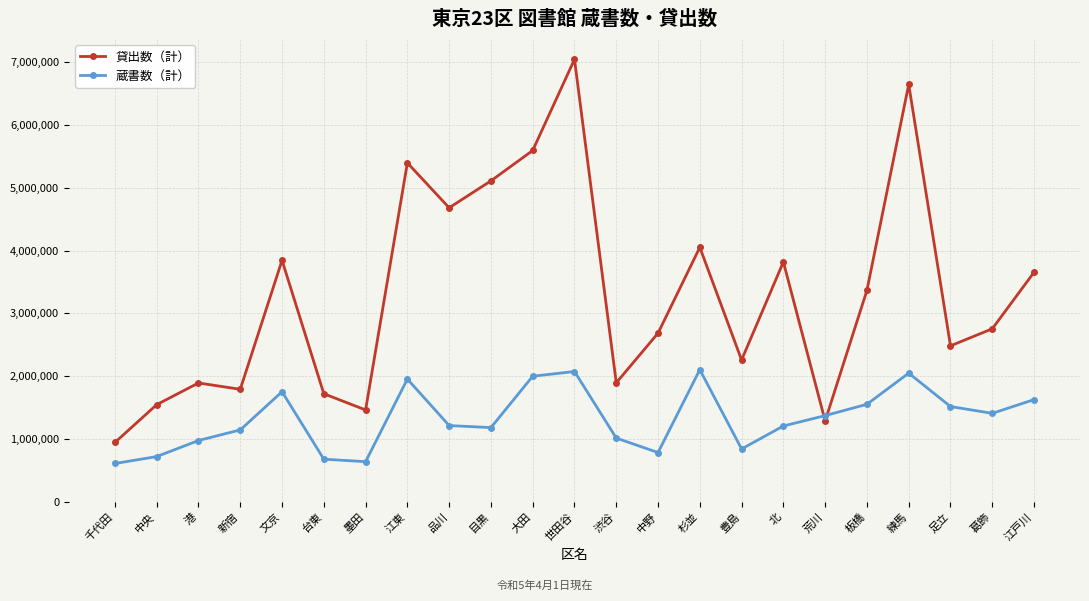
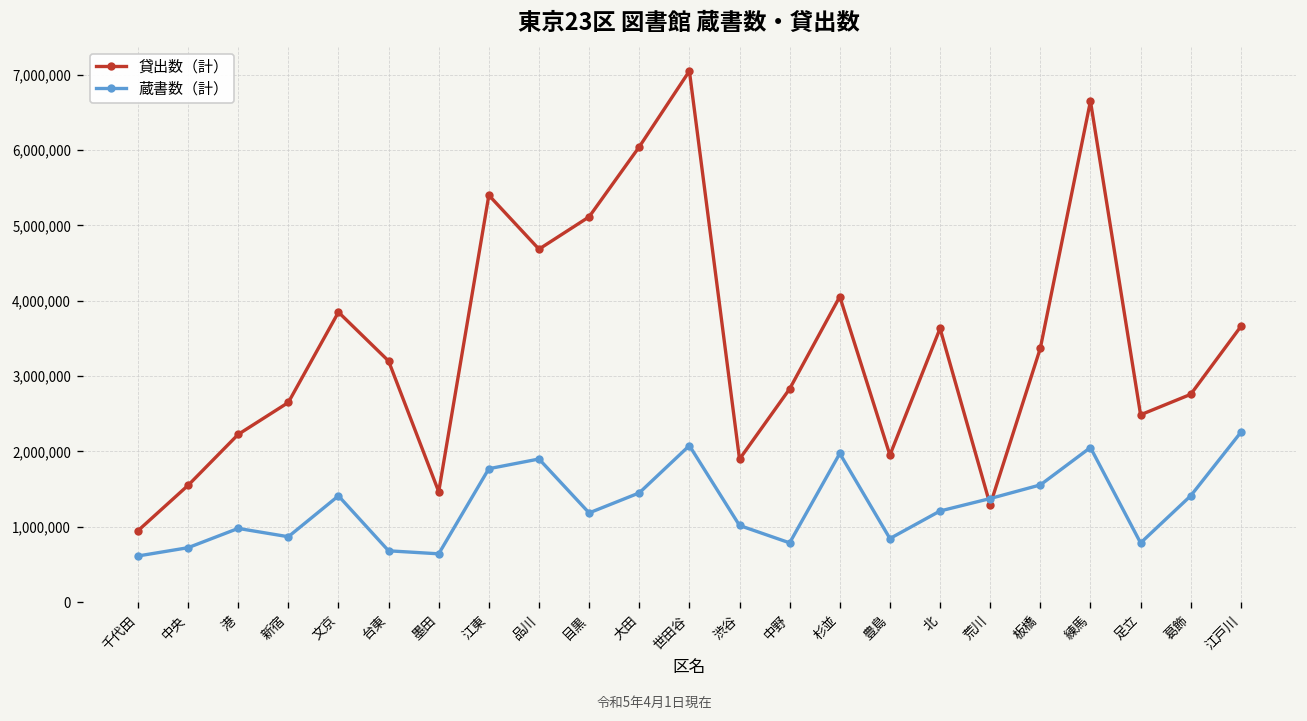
貸出数（計）, 港: 1,900,000 -> 2,200,000
貸出数（計）, 新宿: 1,800,000 -> 2,600,000
蔵書数（計）, 新宿: 1,100,000 -> 900,000
蔵書数（計）, 文京: 1,800,000 -> 1,400,000
貸出数（計）, 台東: 1,700,000 -> 3,200,000
蔵書数（計）, 江東: 2,000,000 -> 1,800,000
蔵書数（計）, 品川: 1,200,000 -> 1,900,000
貸出数（計）, 大田: 5,600,000 -> 6,000,000
蔵書数（計）, 大田: 2,000,000 -> 1,400,000
貸出数（計）, 中野: 2,700,000 -> 2,800,000
蔵書数（計）, 杉並: 2,100,000 -> 2,000,000
貸出数（計）, 豊島: 2,300,000 -> 1,900,000
貸出数（計）, 北: 3,800,000 -> 3,600,000
蔵書数（計）, 足立: 1,500,000 -> 800,000
蔵書数（計）, 江戸川: 1,600,000 -> 2,300,000
